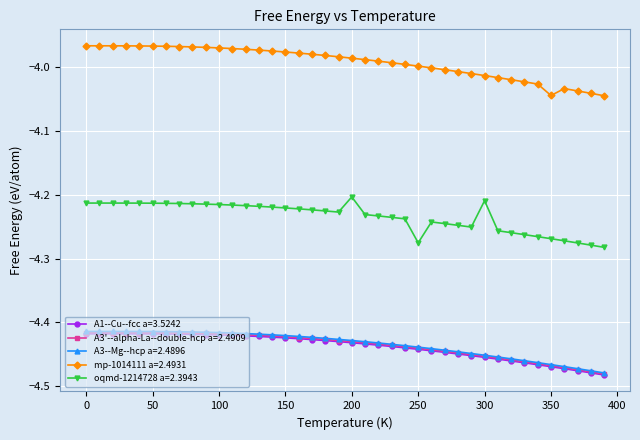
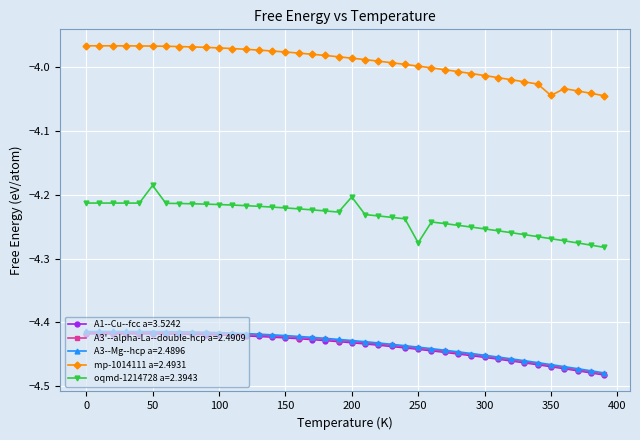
oqmd-1214728 a=2.3943, 50: -4.21 -> -4.19
oqmd-1214728 a=2.3943, 300: -4.21 -> -4.25
